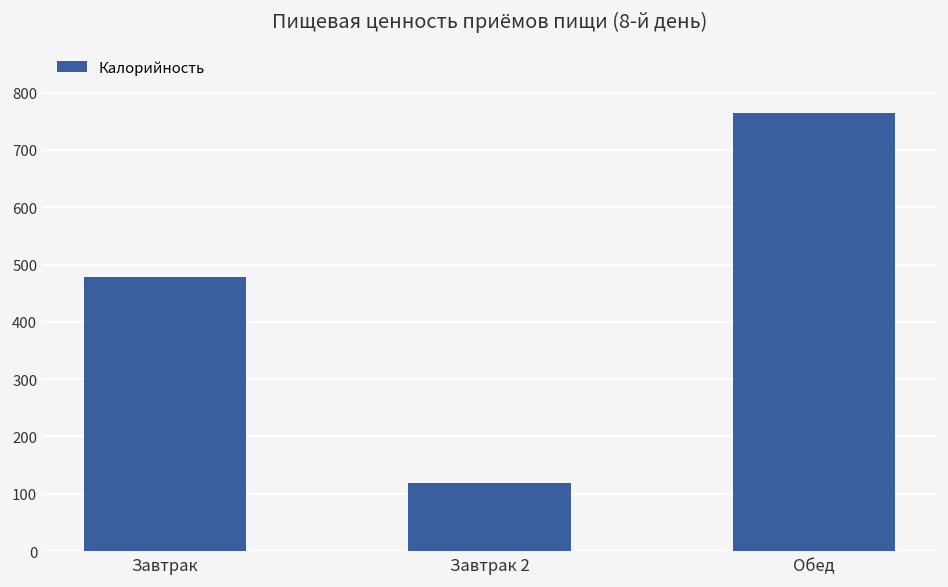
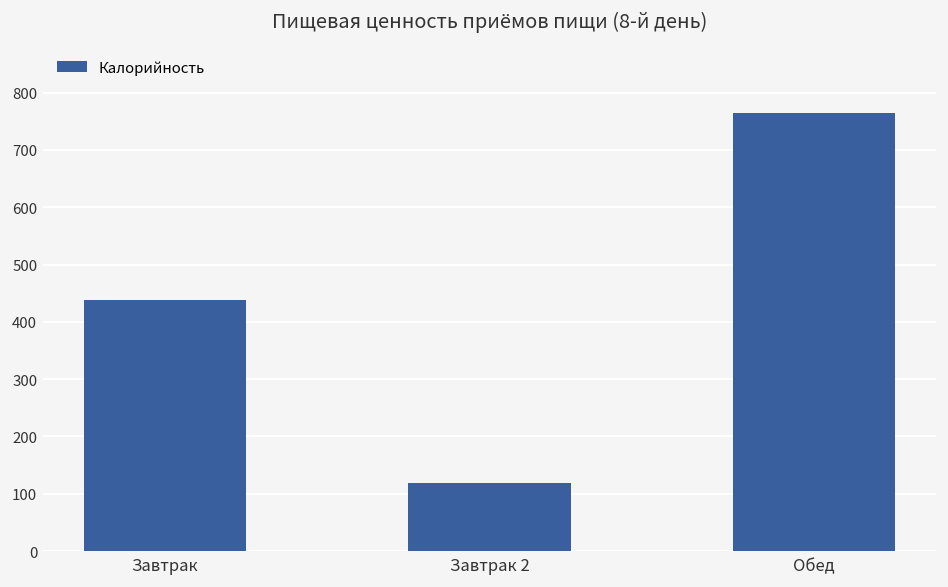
Завтрак: 480 -> 440
